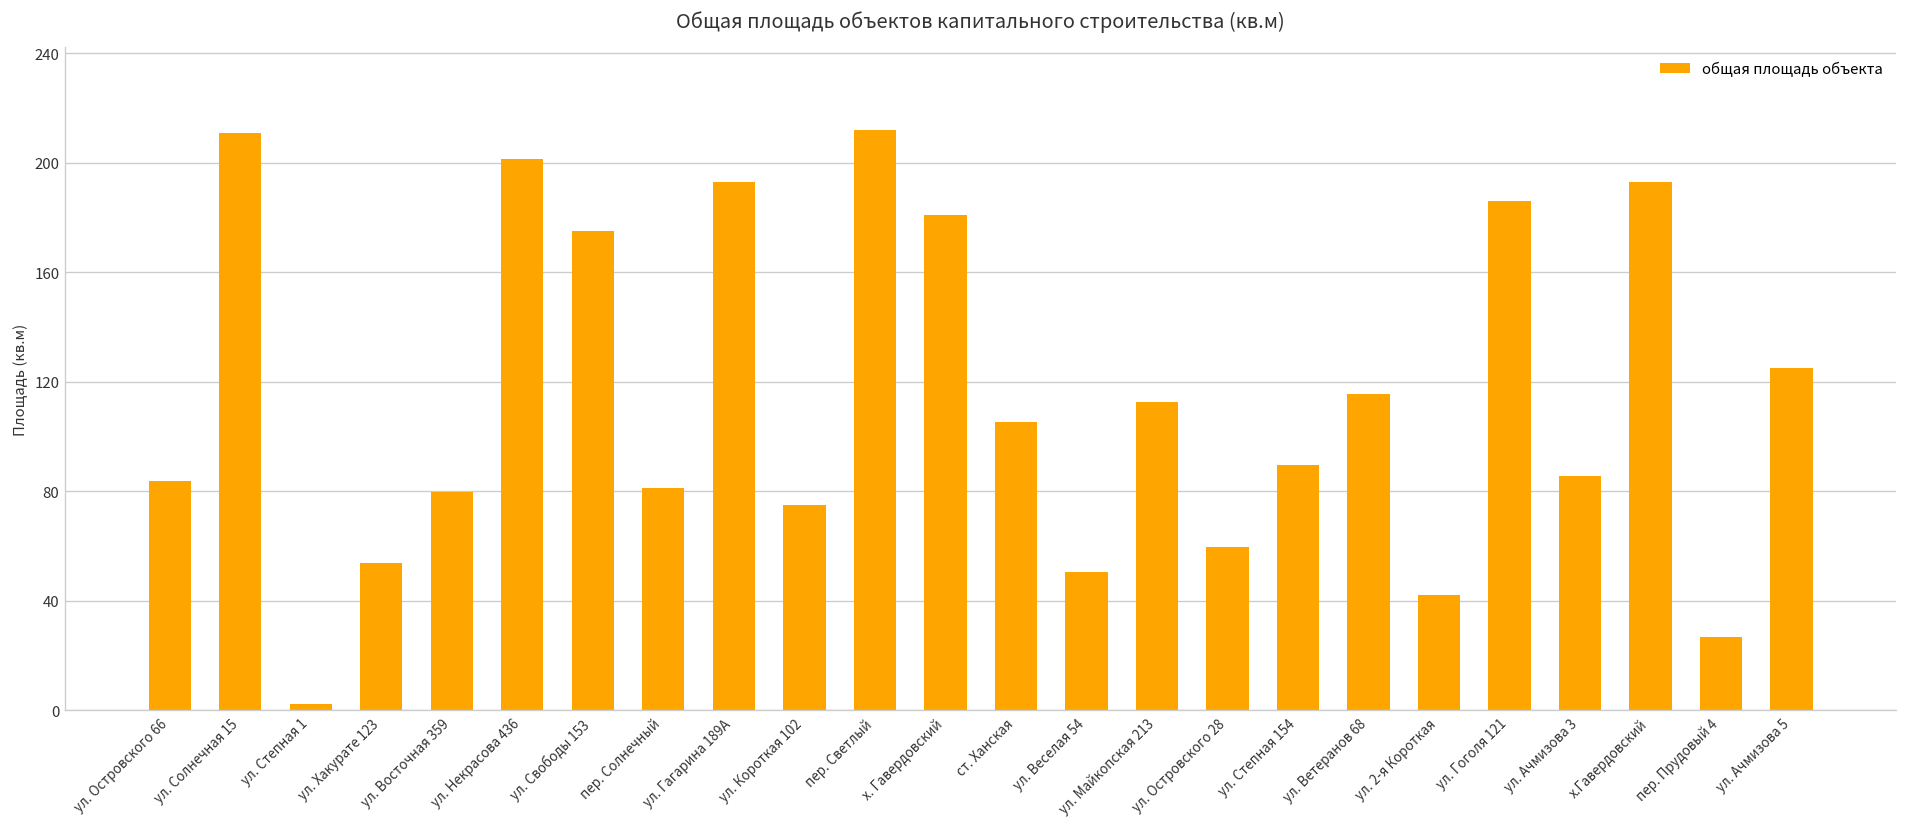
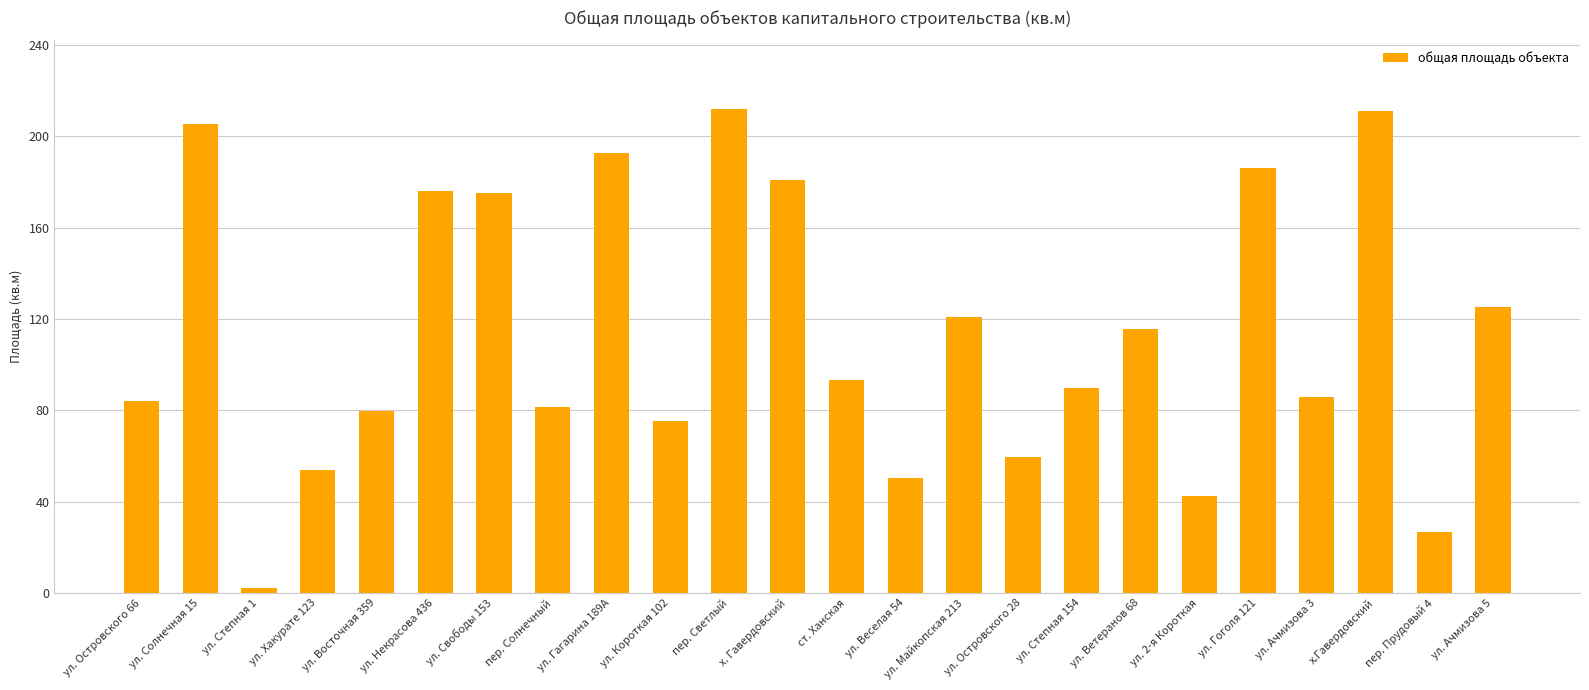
ул. Солнечная 15: 211 -> 206
ул. Некрасова 436: 201 -> 176
ст. Ханская: 105 -> 93
ул. Майкопская 213: 113 -> 121
х.Гавердовский: 193 -> 211
